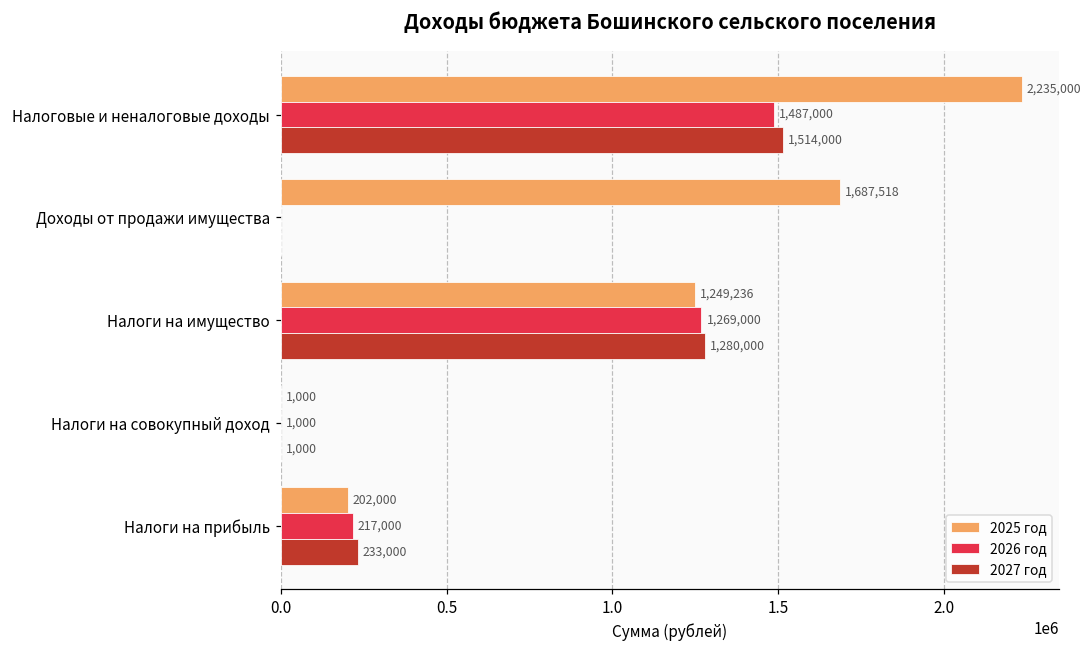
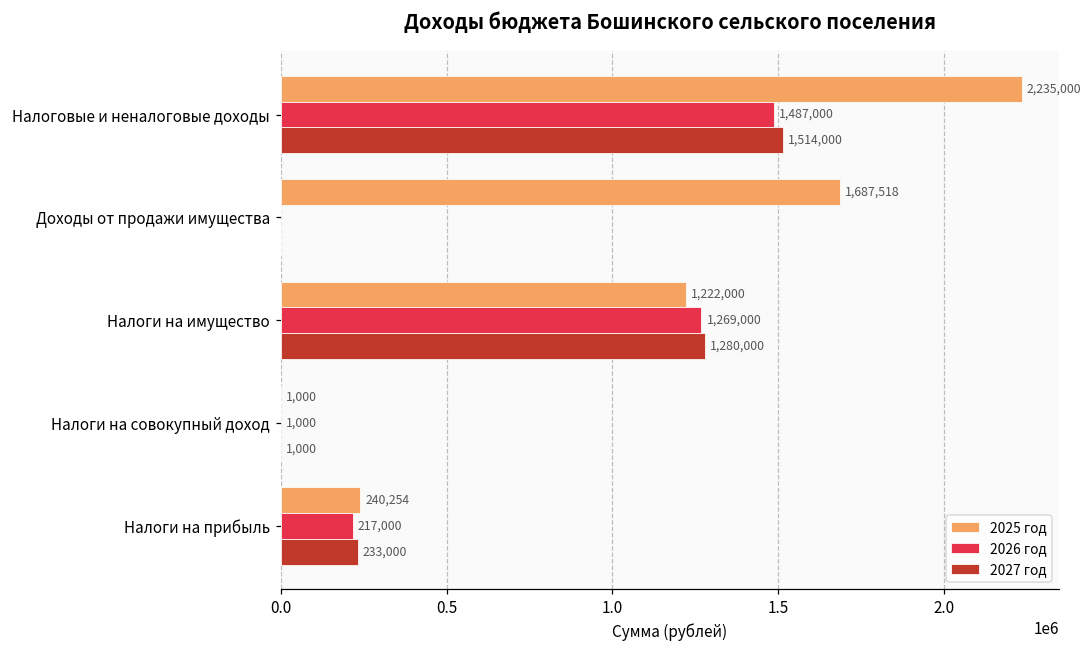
2025 год, Налоги на имущество: 1,249,236 -> 1,222,000
2025 год, Налоги на прибыль: 202,000 -> 240,254
